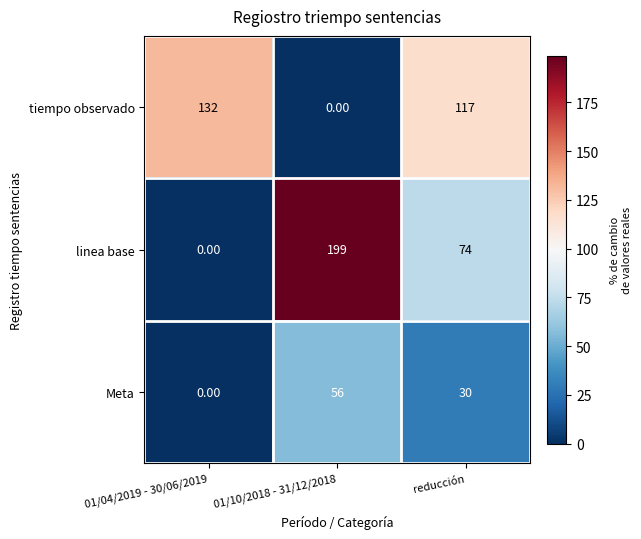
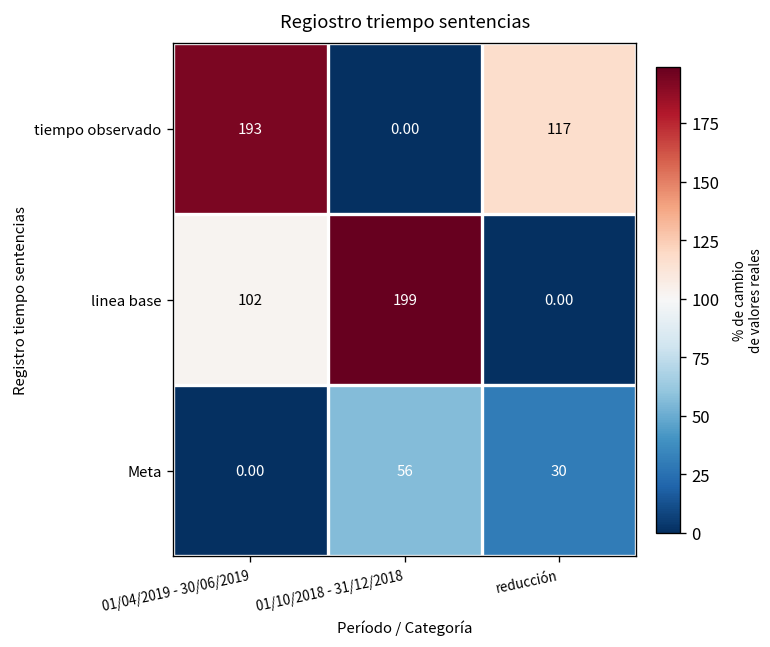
tiempo observado, 01/04/2019 - 30/06/2019: 132 -> 193
linea base, 01/04/2019 - 30/06/2019: 0.00 -> 102
linea base, reducción: 74 -> 0.00
